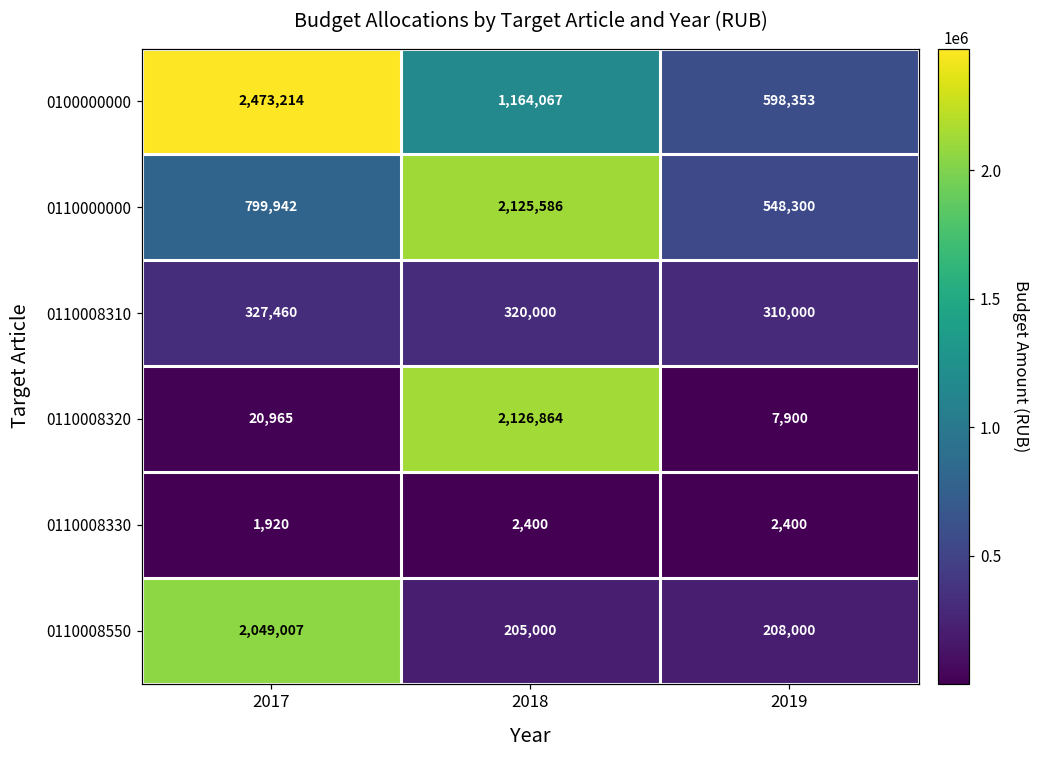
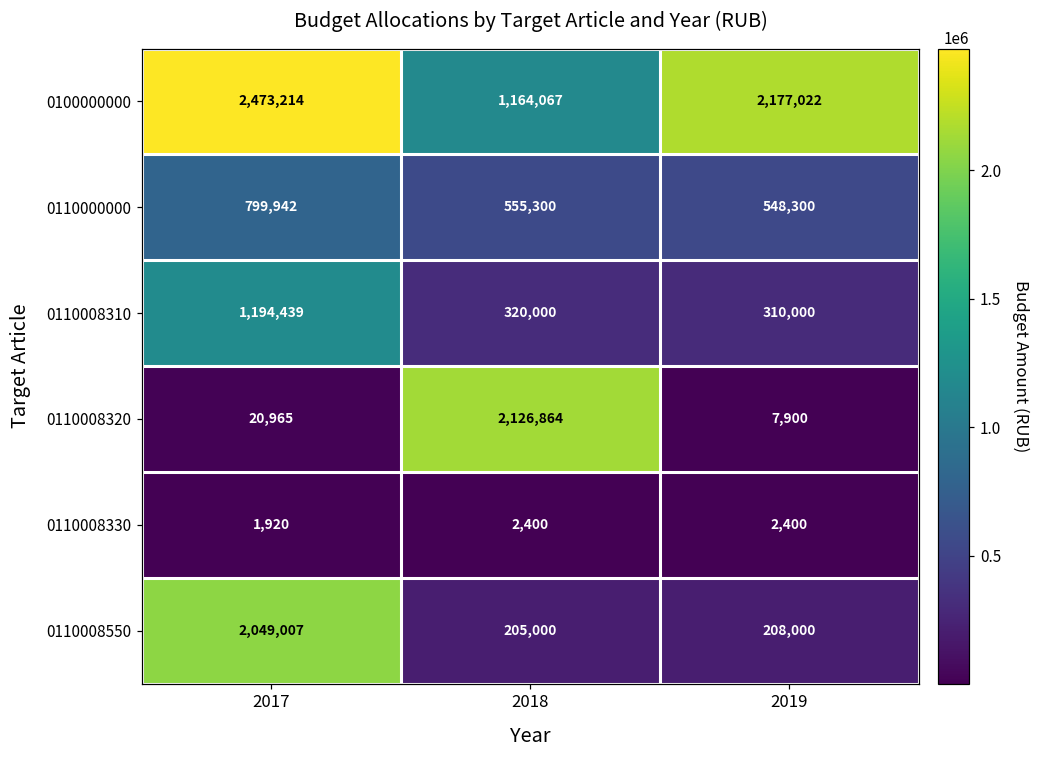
0100000000, 2019: 598,353 -> 2,177,022
0110000000, 2018: 2,125,586 -> 555,300
0110008310, 2017: 327,460 -> 1,194,439
